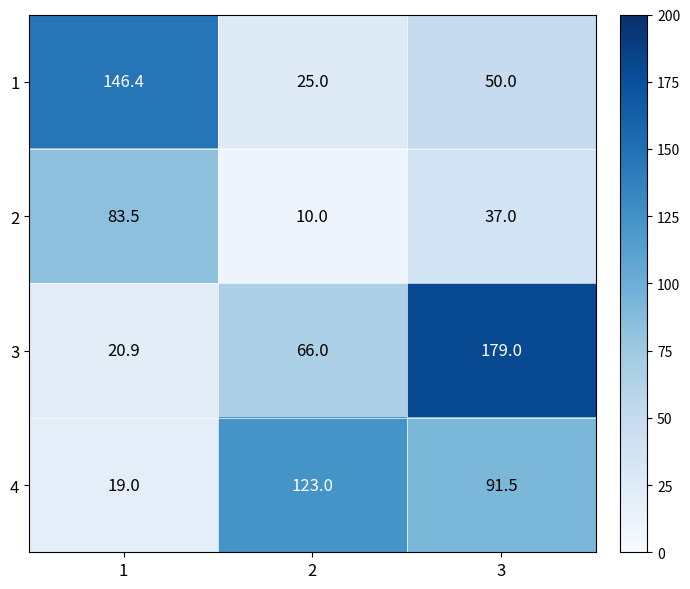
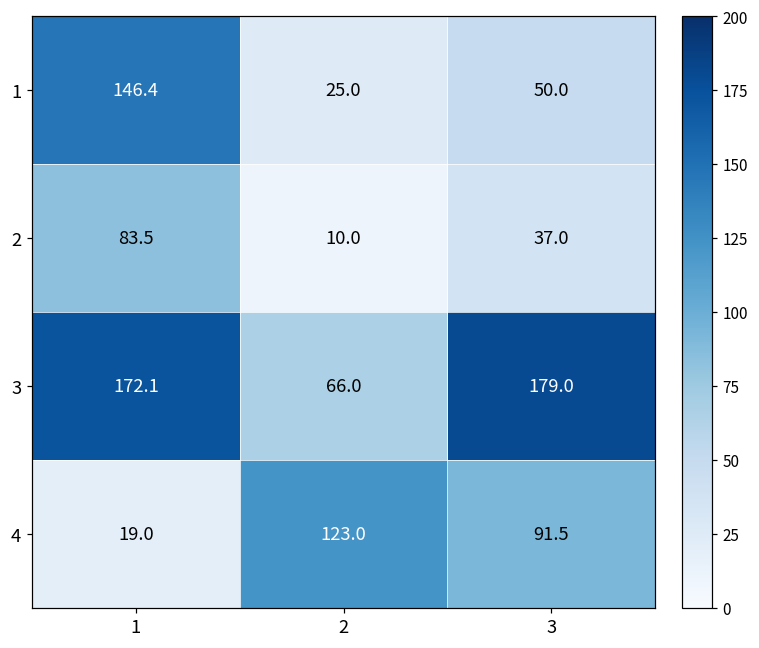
3, 1: 20.9 -> 172.1
